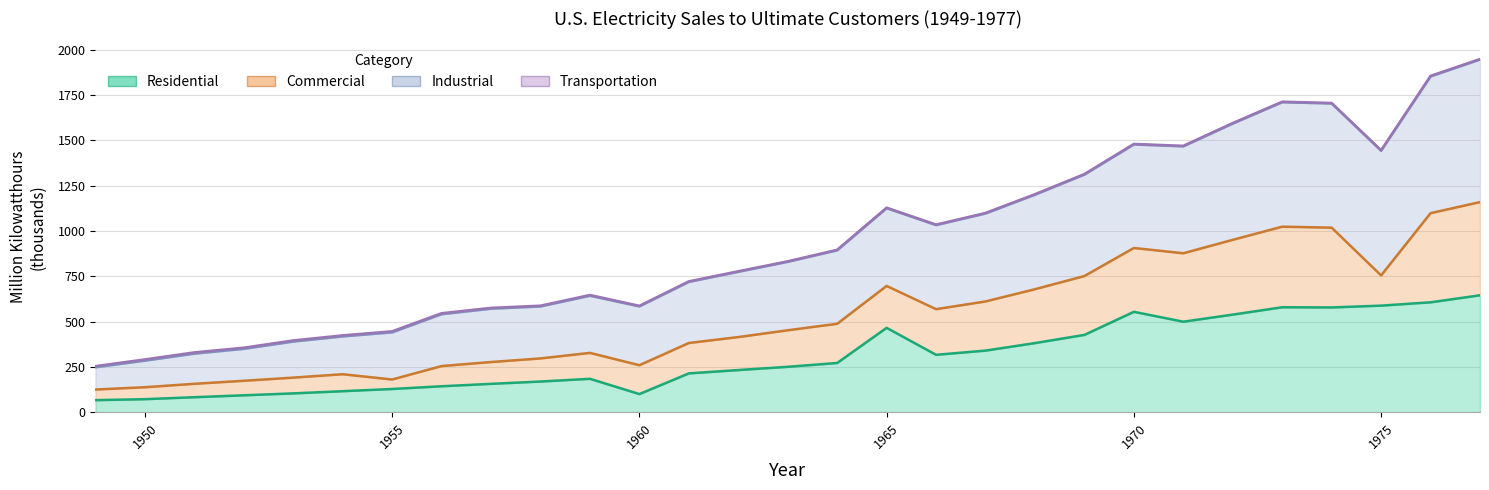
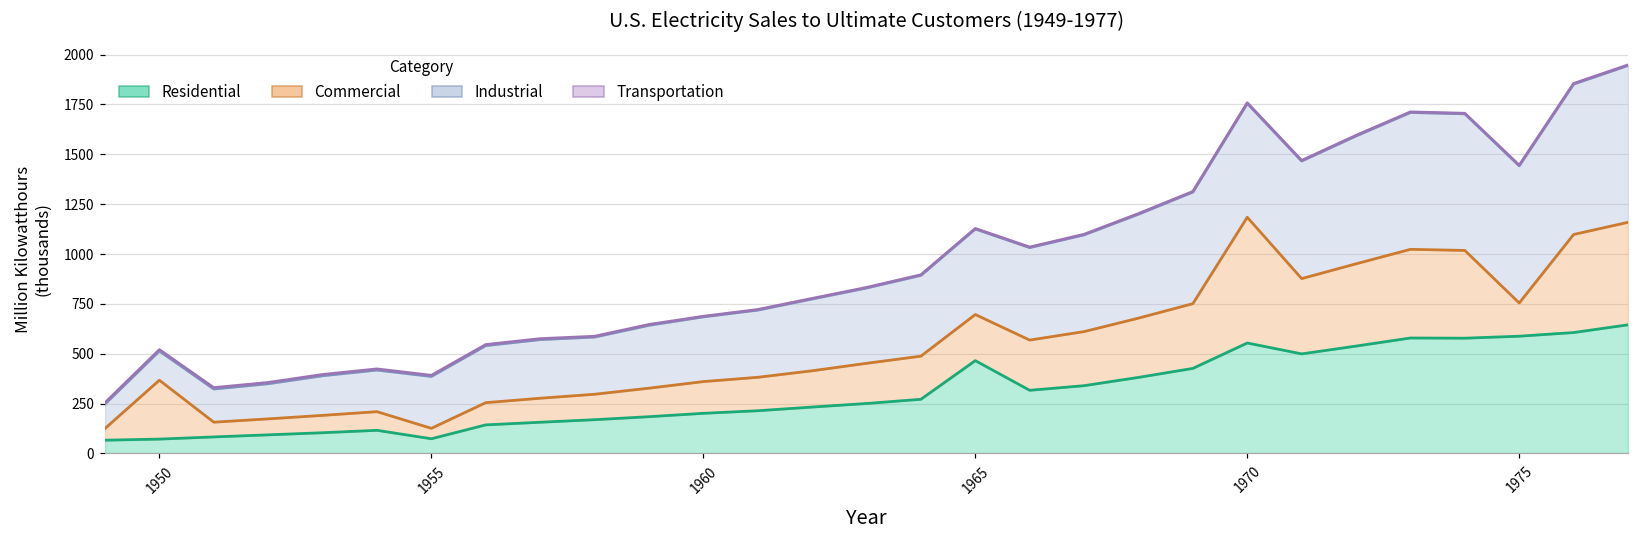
Commercial, 1950: 70 -> 300
Residential, 1955: 130 -> 70
Residential, 1960: 100 -> 200
Commercial, 1970: 350 -> 630
